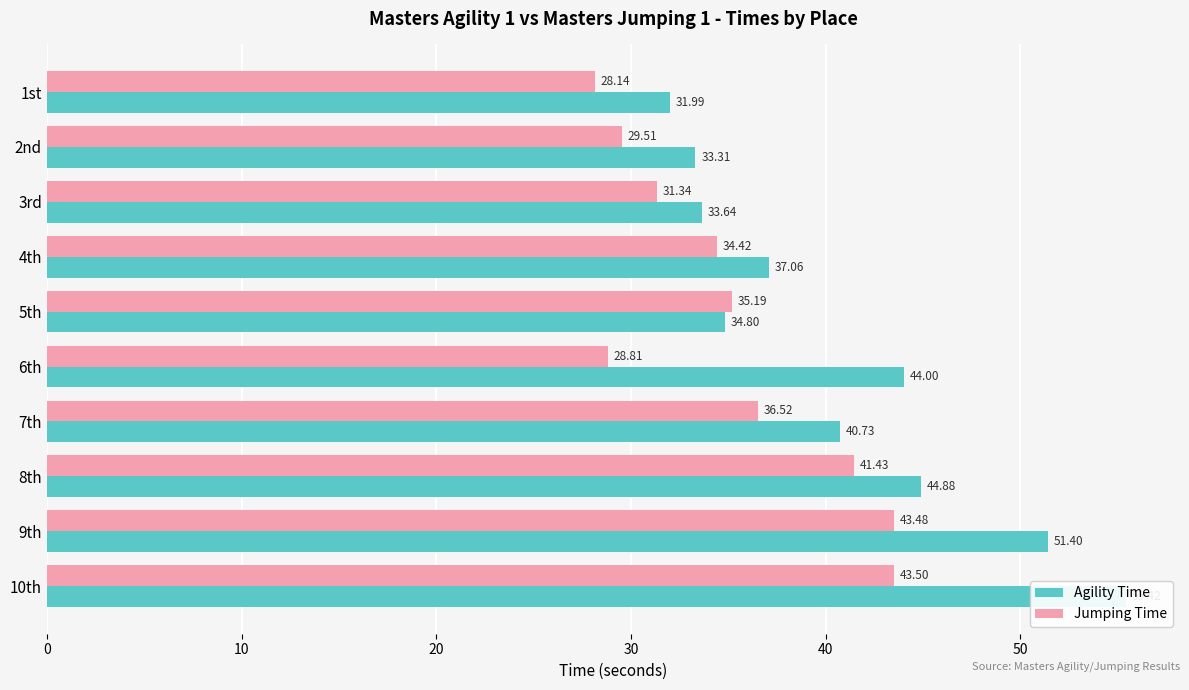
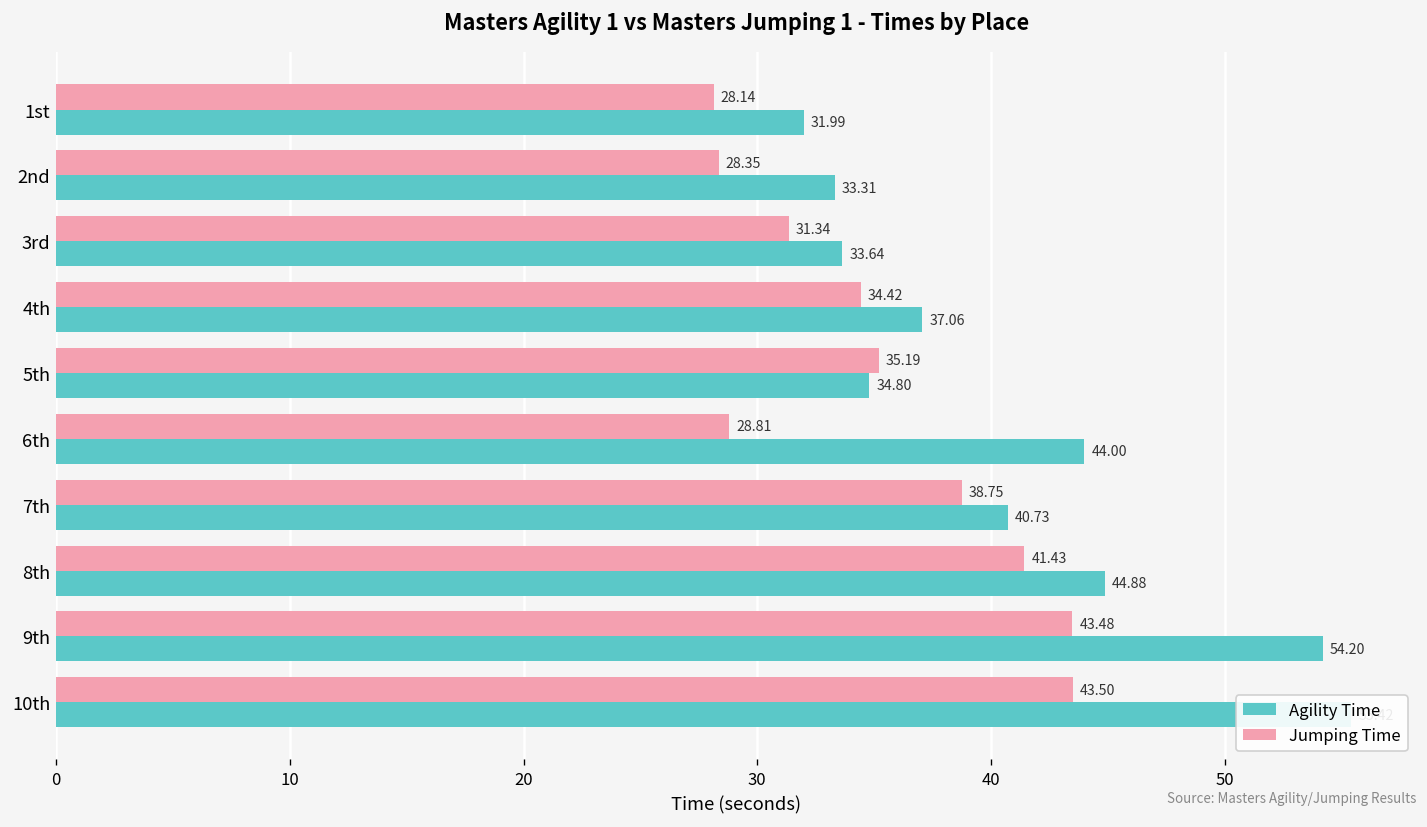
Jumping Time, 2nd: 29.51 -> 28.35
Jumping Time, 7th: 36.52 -> 38.75
Agility Time, 9th: 51.40 -> 54.20
